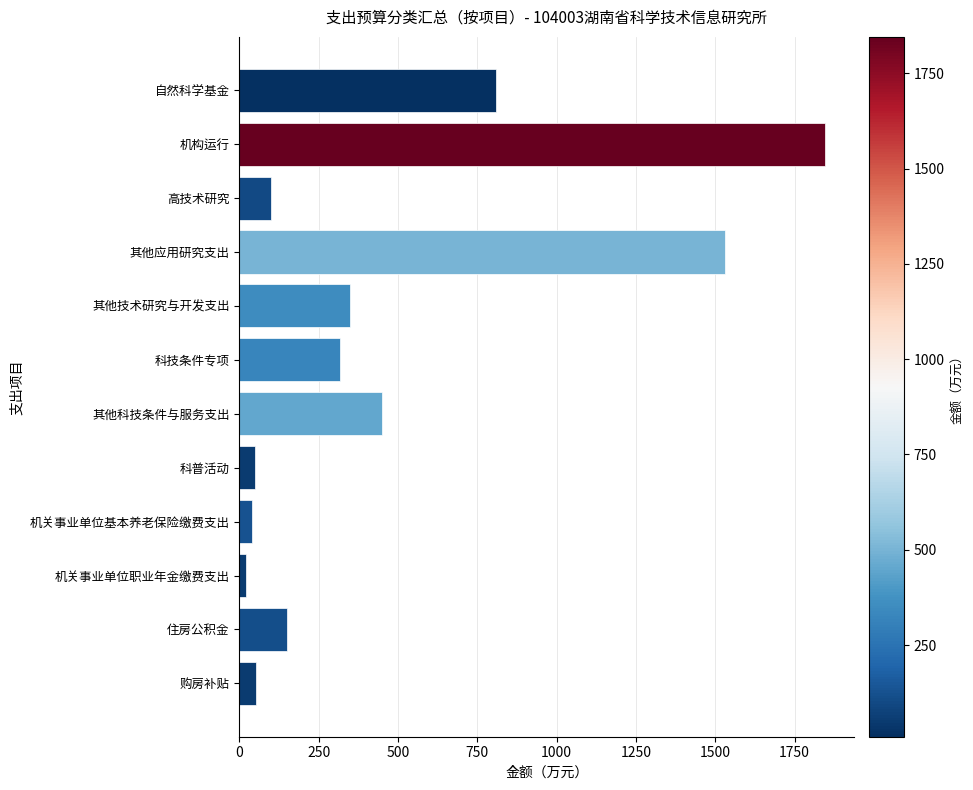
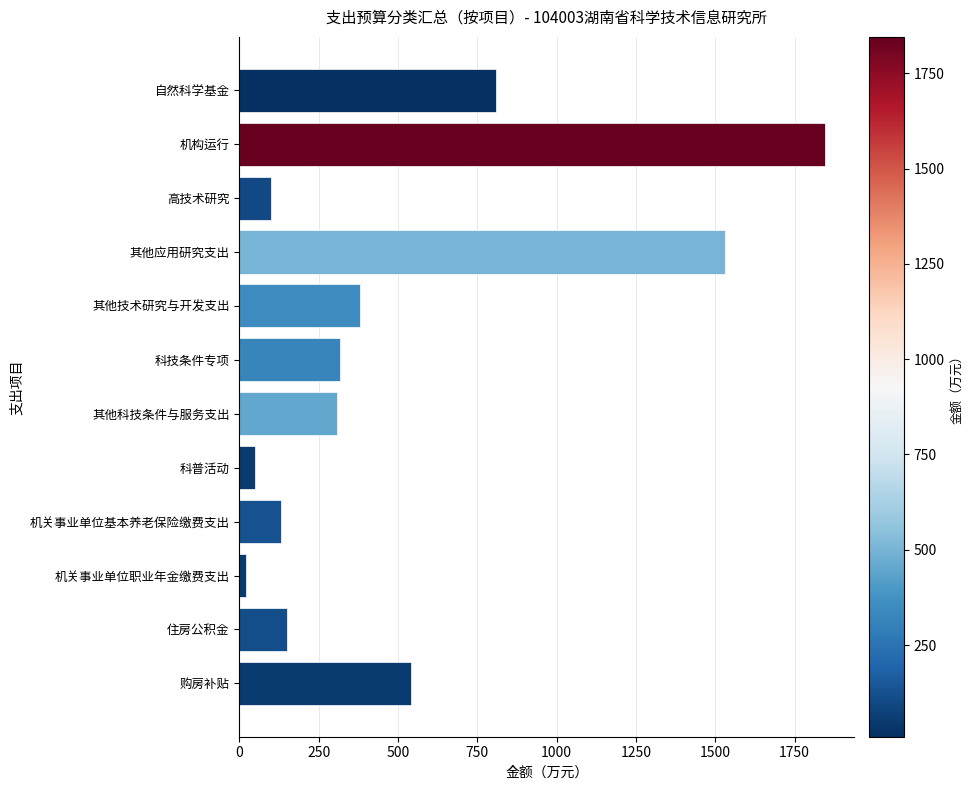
其他技术研究与开发支出: 350 -> 380
其他科技条件与服务支出: 450 -> 310
机关事业单位基本养老保险缴费支出: 40 -> 130
购房补贴: 50 -> 540
